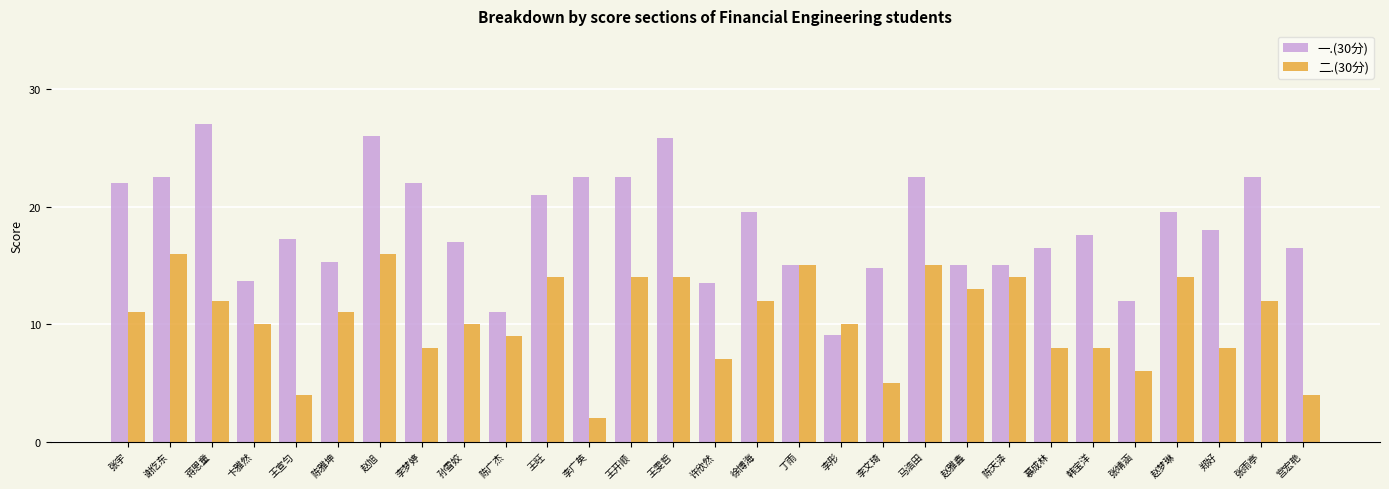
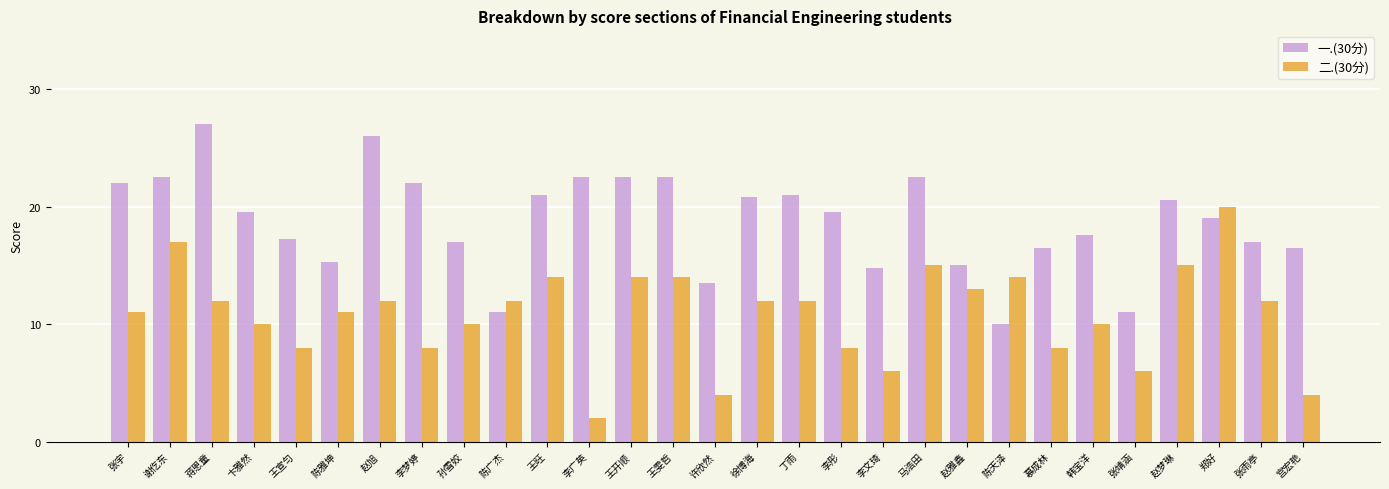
二.(30分), 谢仡东: 16 -> 17
一.(30分), 卞雅然: 13.7 -> 19.5
二.(30分), 王宣匀: 4 -> 8
二.(30分), 赵旭: 16 -> 12
二.(30分), 陈广杰: 9 -> 12
一.(30分), 王雯哲: 25.8 -> 22.5
二.(30分), 许欣然: 7 -> 4
一.(30分), 徐博海: 19.5 -> 20.8
一.(30分), 丁雨: 15 -> 21
二.(30分), 丁雨: 15 -> 12
一.(30分), 李彤: 9.1 -> 19.5
二.(30分), 李彤: 10 -> 8
二.(30分), 李文琦: 5 -> 6
一.(30分), 陈天泽: 15 -> 10
二.(30分), 韩宝洋: 8 -> 10
一.(30分), 张靖涵: 12 -> 11
一.(30分), 赵梦琳: 19.5 -> 20.6
二.(30分), 赵梦琳: 14 -> 15
一.(30分), 郑好: 18 -> 19
二.(30分), 郑好: 8 -> 20
一.(30分), 张雨亭: 22.5 -> 17.0
